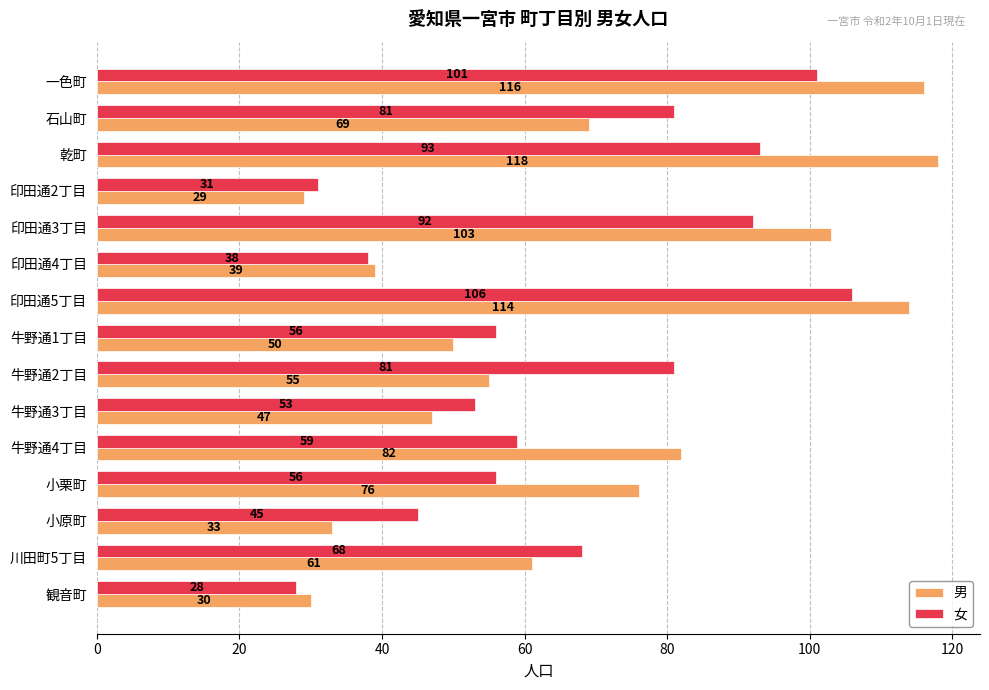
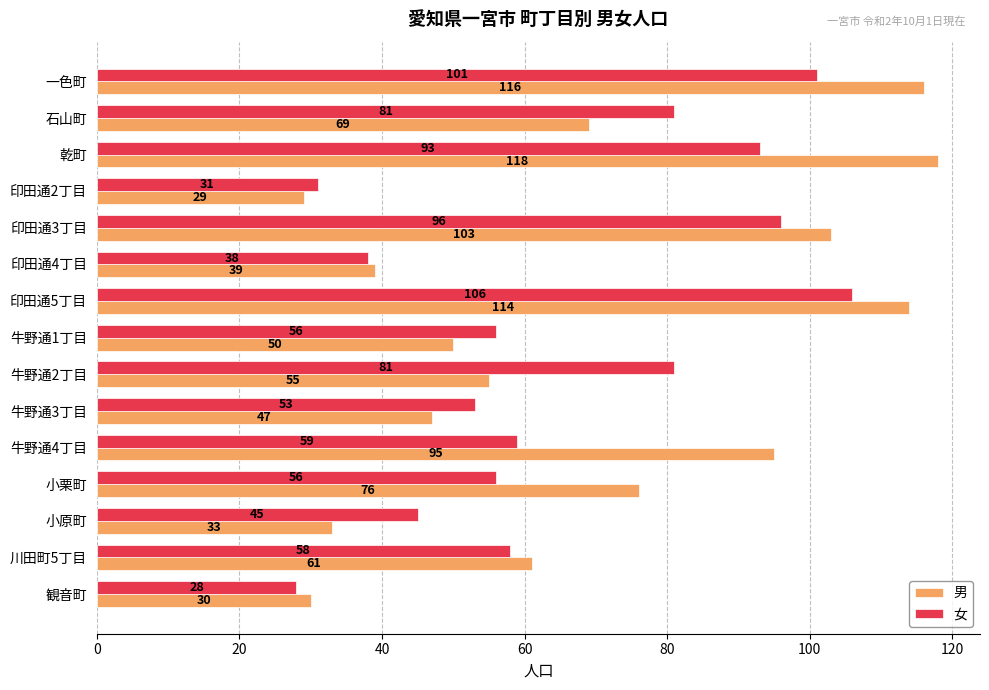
女, 印田通3丁目: 92 -> 96
男, 牛野通4丁目: 82 -> 95
女, 川田町5丁目: 68 -> 58
